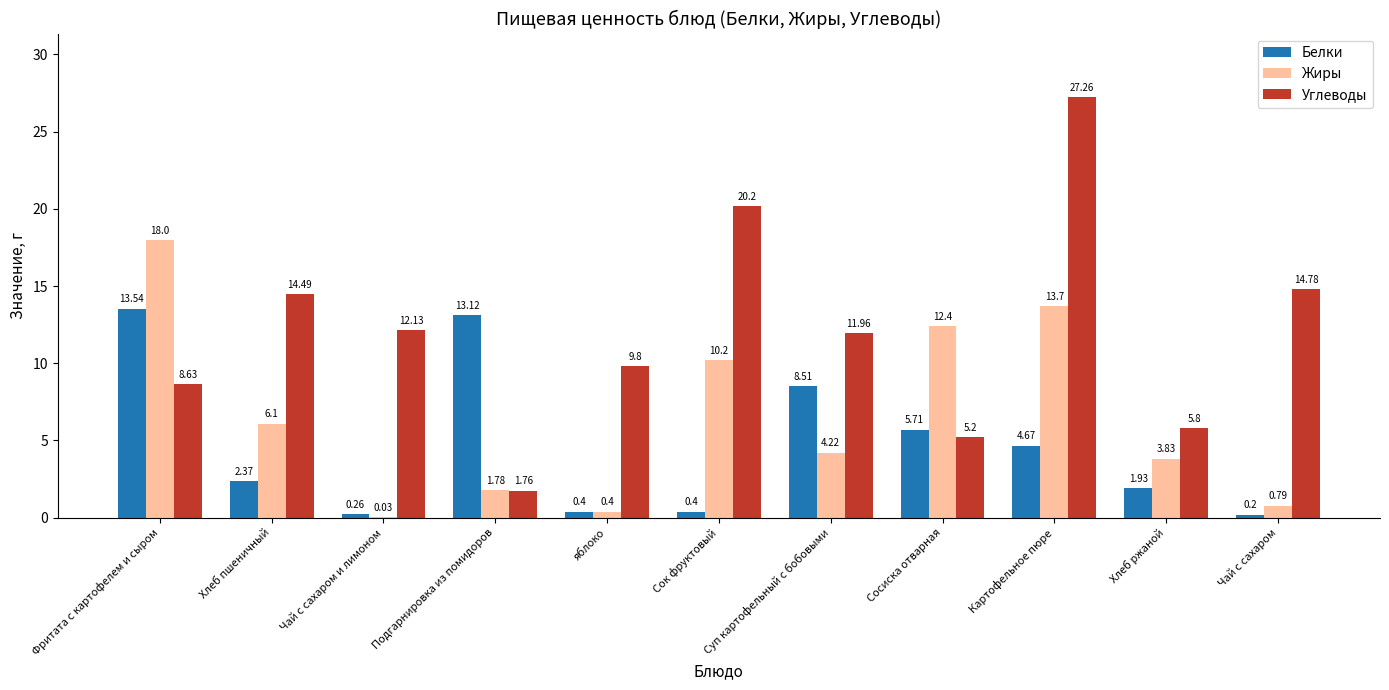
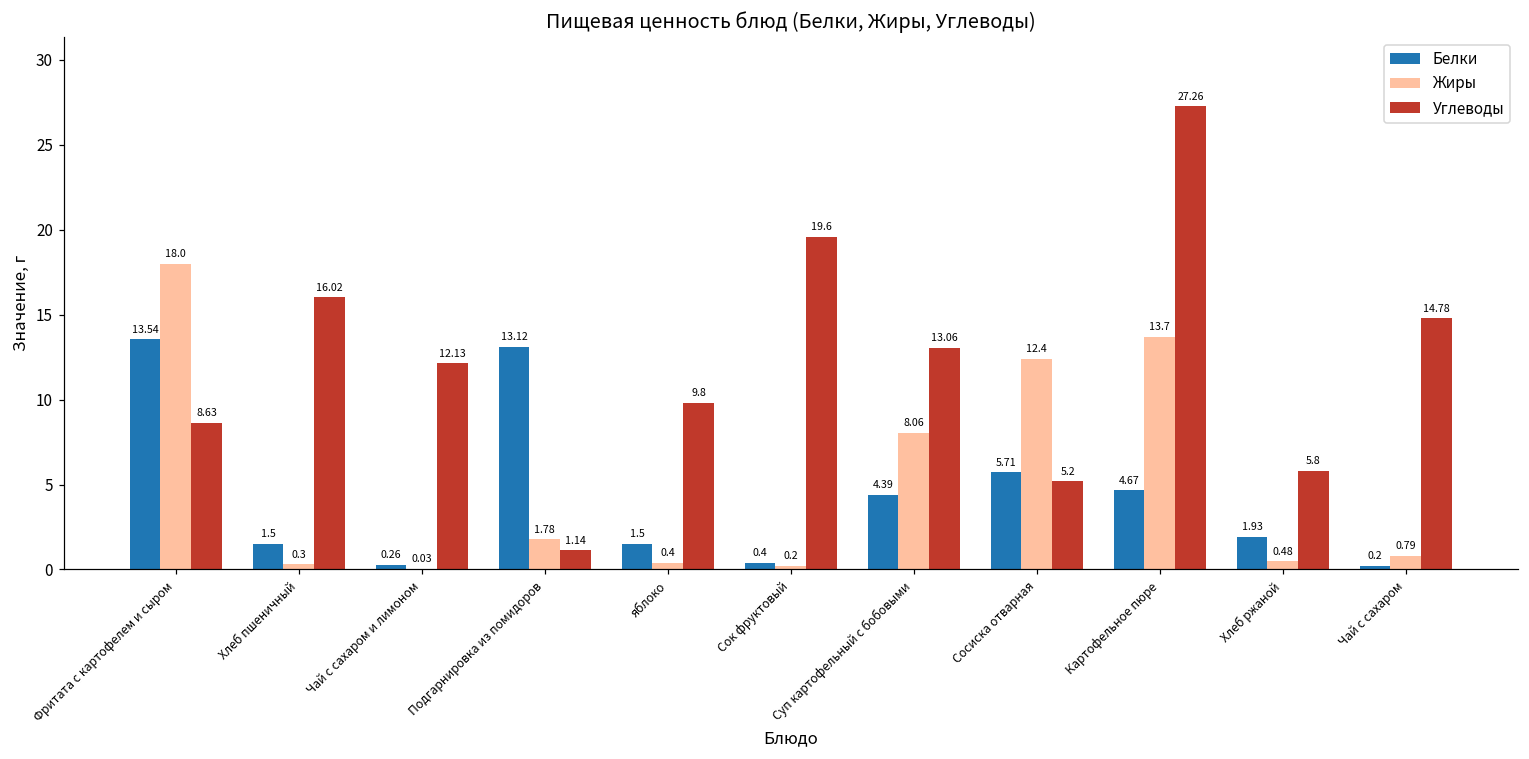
Белки, Хлеб пшеничный: 2.37 -> 1.5
Жиры, Хлеб пшеничный: 6.1 -> 0.3
Углеводы, Хлеб пшеничный: 14.49 -> 16.02
Углеводы, Подгарнировка из помидоров: 1.76 -> 1.14
Белки, яблоко: 0.4 -> 1.5
Жиры, Сок фруктовый: 10.2 -> 0.2
Углеводы, Сок фруктовый: 20.2 -> 19.6
Белки, Суп картофельный с бобовыми: 8.51 -> 4.39
Жиры, Суп картофельный с бобовыми: 4.22 -> 8.06
Углеводы, Суп картофельный с бобовыми: 11.96 -> 13.06
Жиры, Хлеб ржаной: 3.83 -> 0.48
